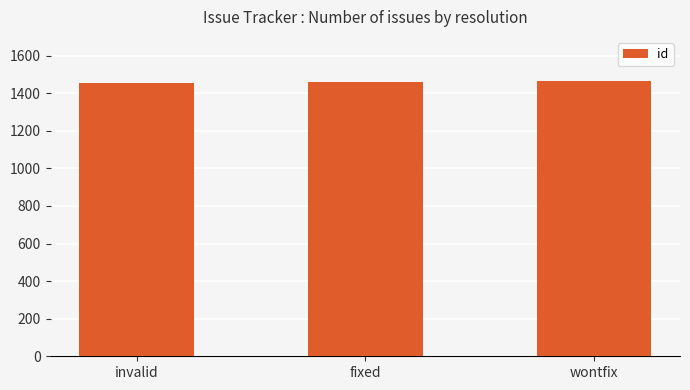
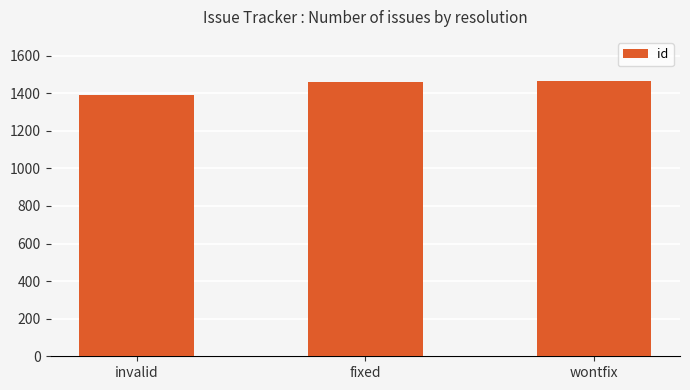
invalid: 1460 -> 1390
